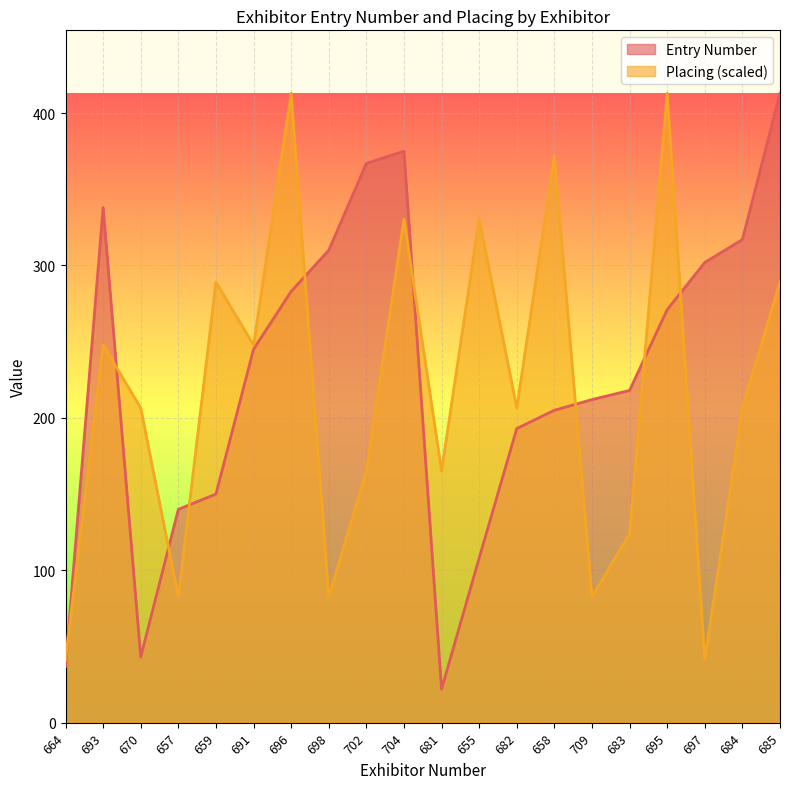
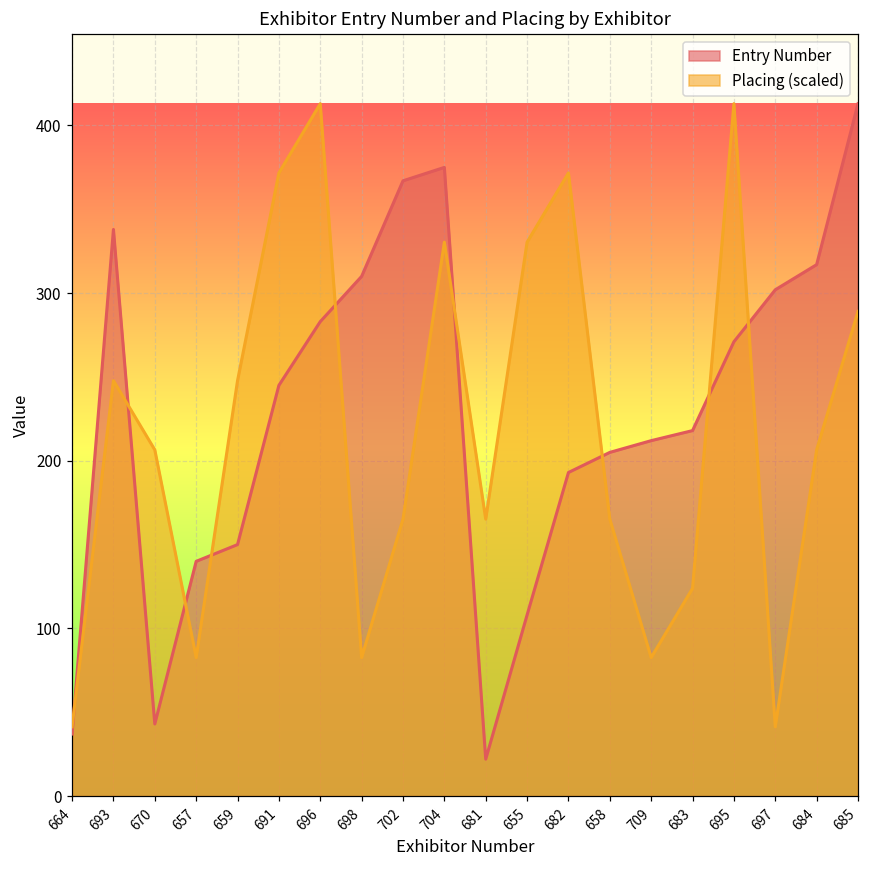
Placing (scaled), 659: 289 -> 248
Placing (scaled), 691: 248 -> 372
Placing (scaled), 682: 207 -> 372
Placing (scaled), 658: 372 -> 165
